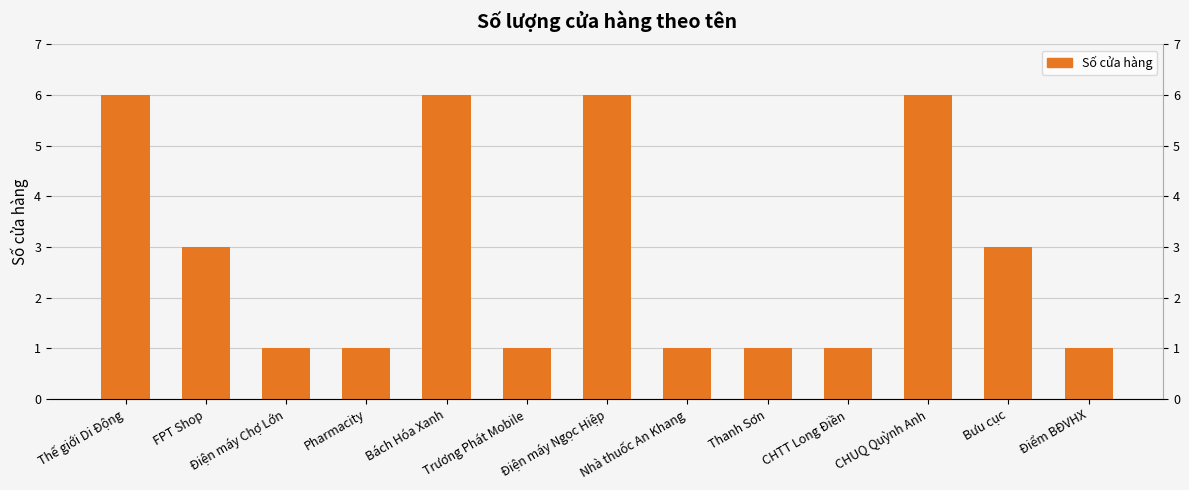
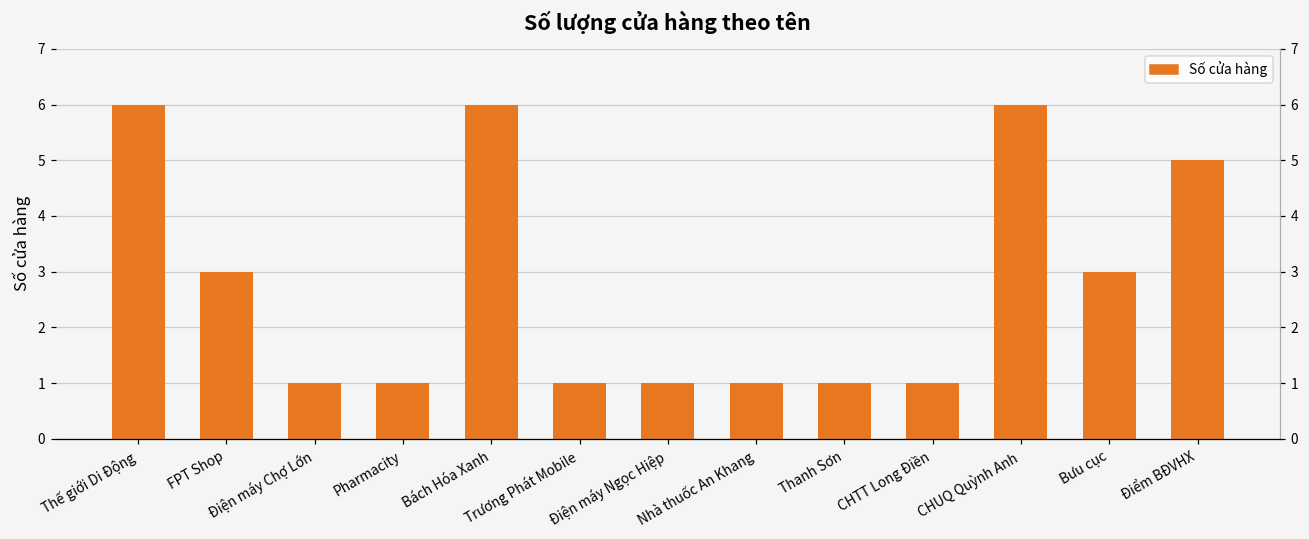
Điện máy Ngọc Hiệp: 6 -> 1
Điểm BĐVHX: 1 -> 5
